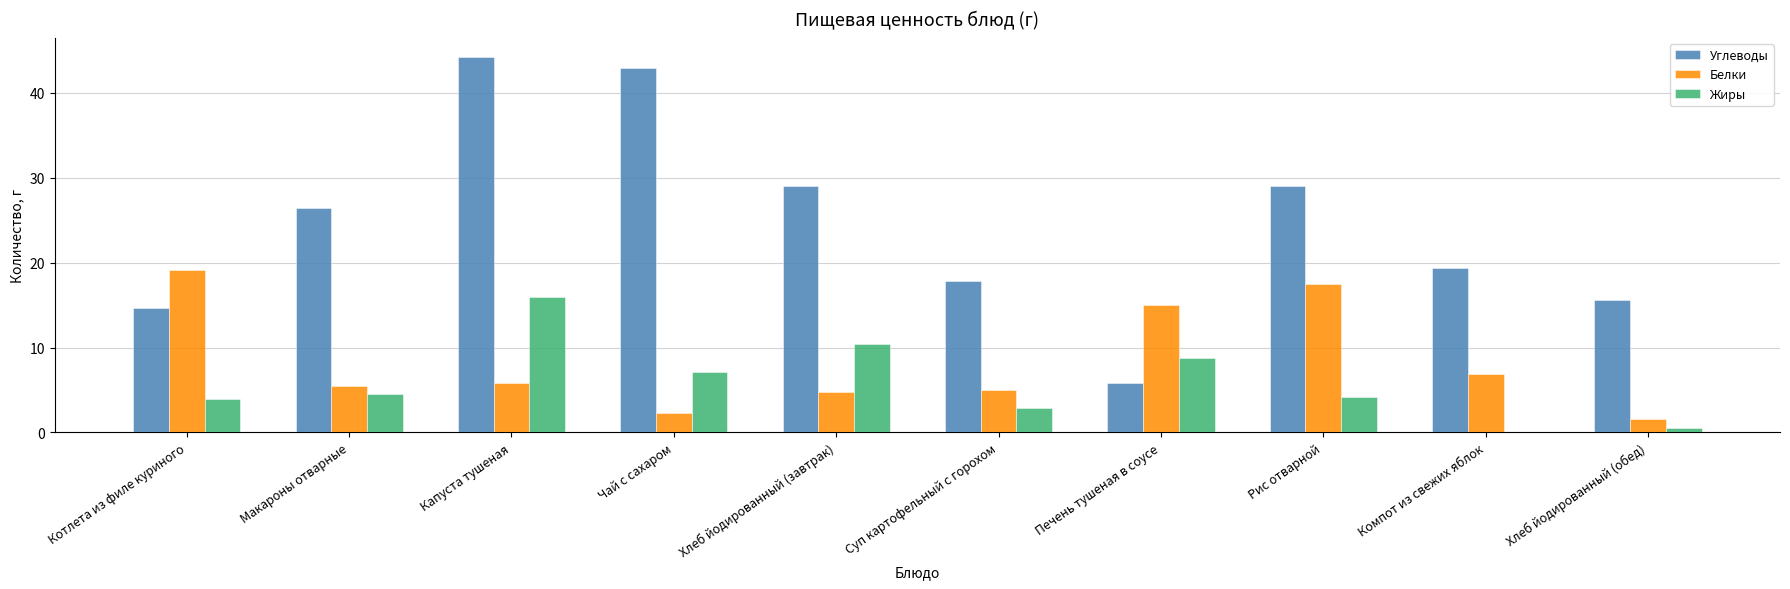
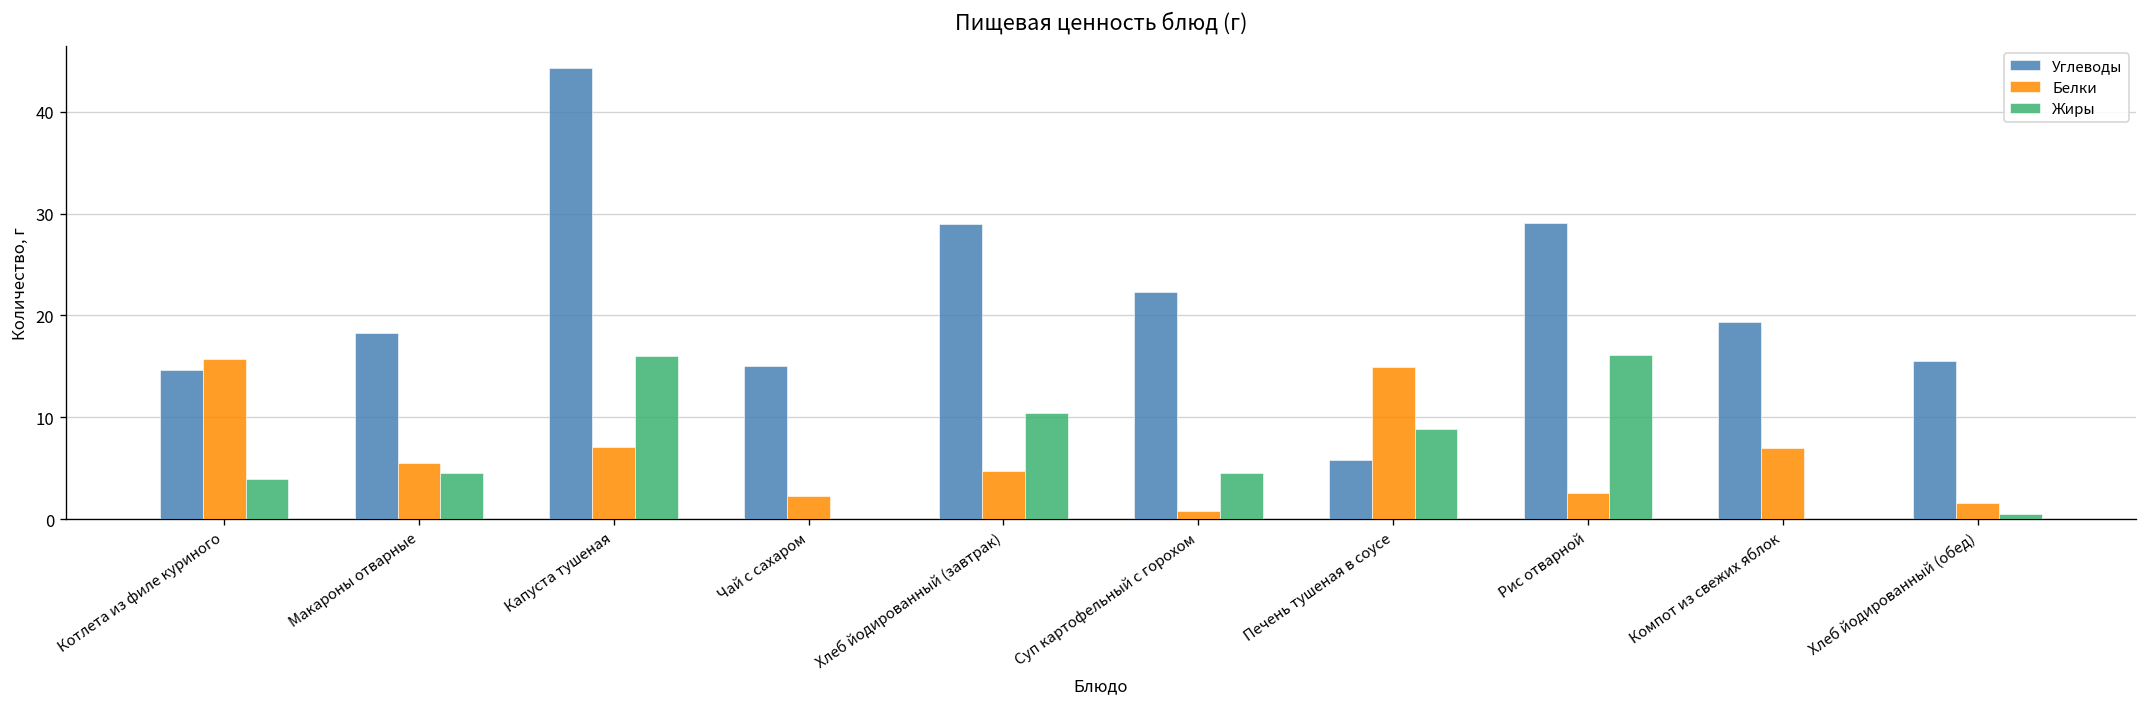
Белки, Котлета из филе куриного: 19 -> 16
Углеводы, Макароны отварные: 26 -> 18
Белки, Капуста тушеная: 6 -> 7
Углеводы, Чай с сахаром: 43 -> 15
Жиры, Чай с сахаром: 7 -> 0
Углеводы, Суп картофельный с горохом: 18 -> 22
Белки, Суп картофельный с горохом: 5 -> 1
Жиры, Суп картофельный с горохом: 3 -> 5
Белки, Рис отварной: 18 -> 3
Жиры, Рис отварной: 4 -> 16
